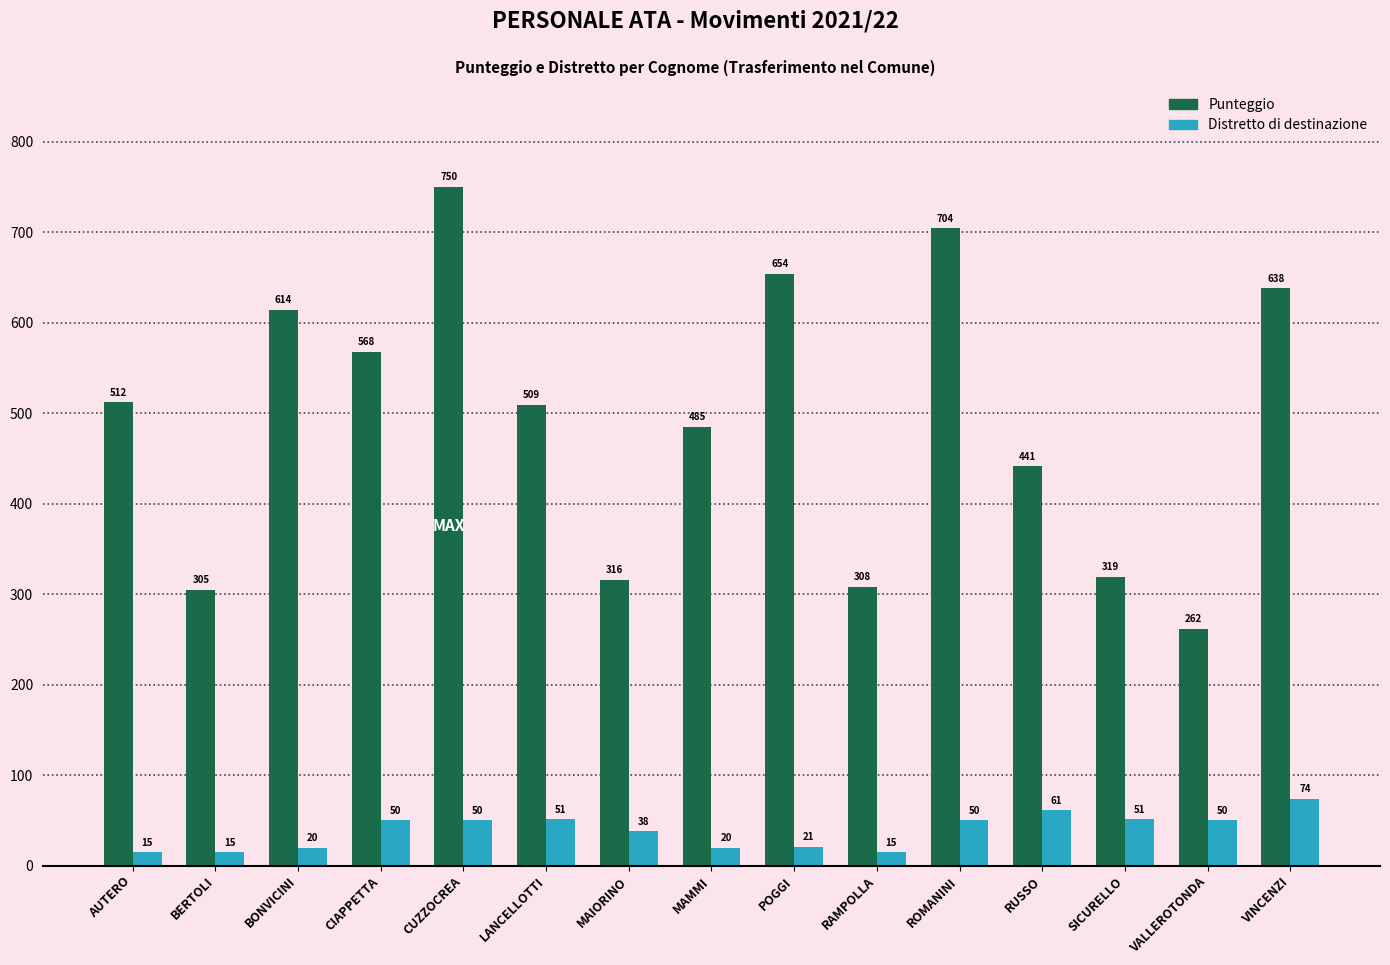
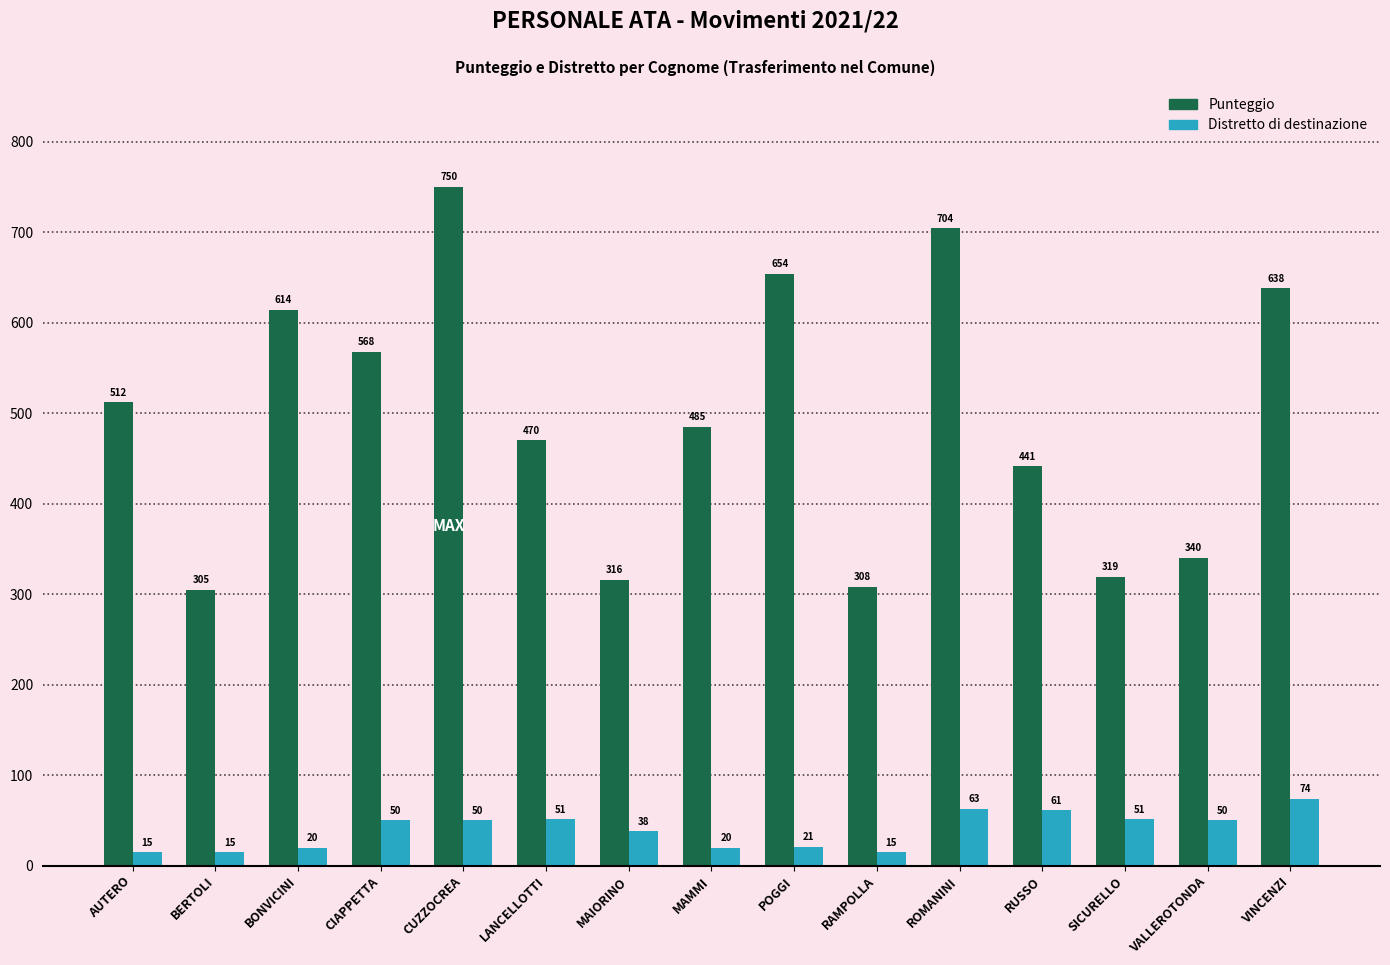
Punteggio, LANCELLOTTI: 509 -> 470
Distretto di destinazione, ROMANINI: 50 -> 63
Punteggio, VALLEROTONDA: 262 -> 340
